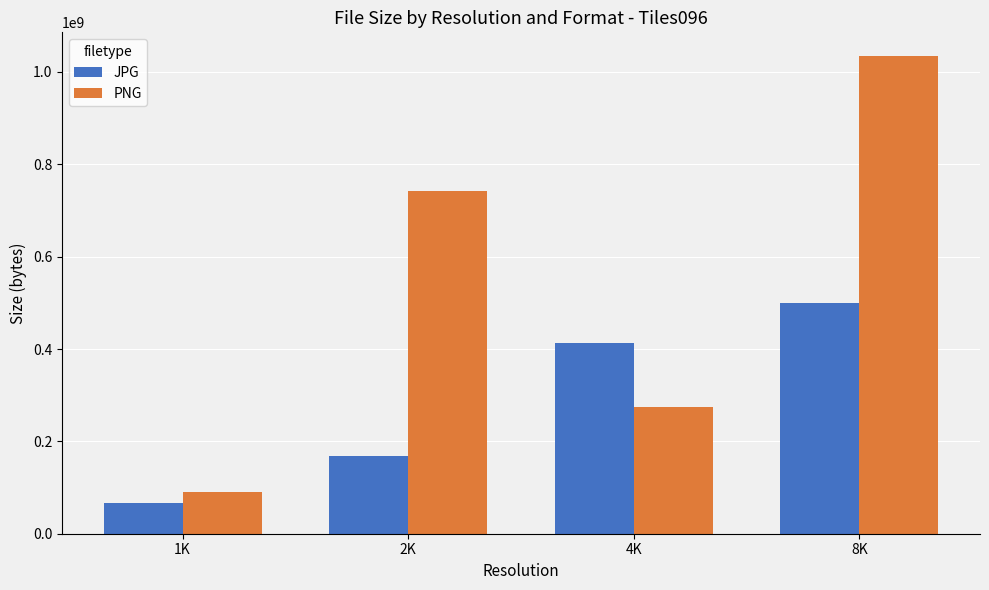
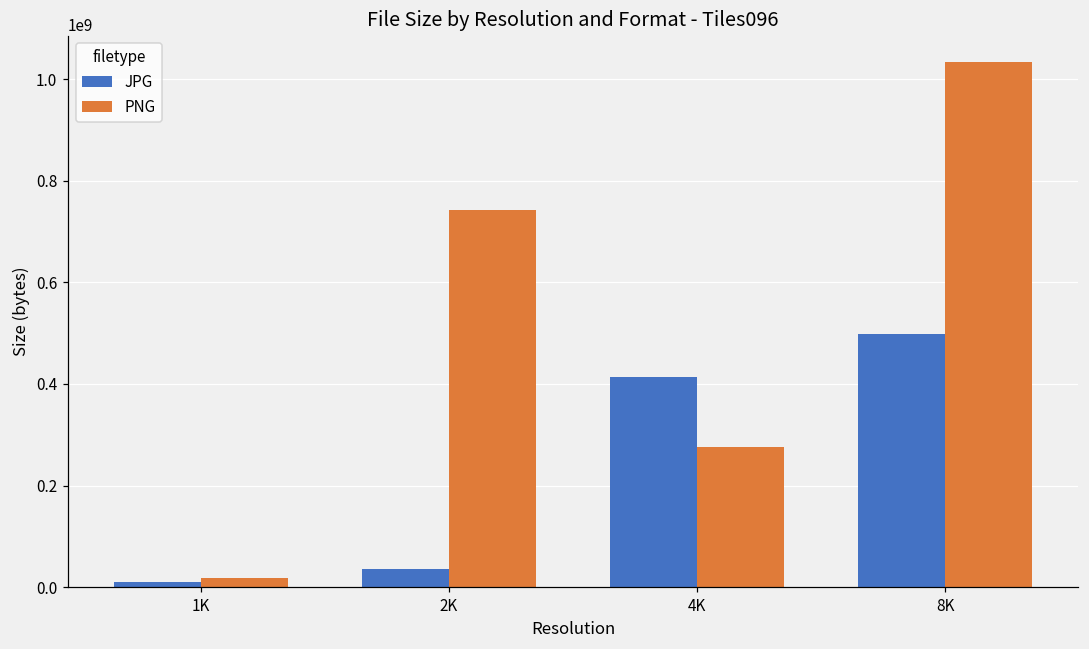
JPG, 1K: 70000000 -> 10000000
PNG, 1K: 90000000 -> 20000000
JPG, 2K: 170000000 -> 40000000
